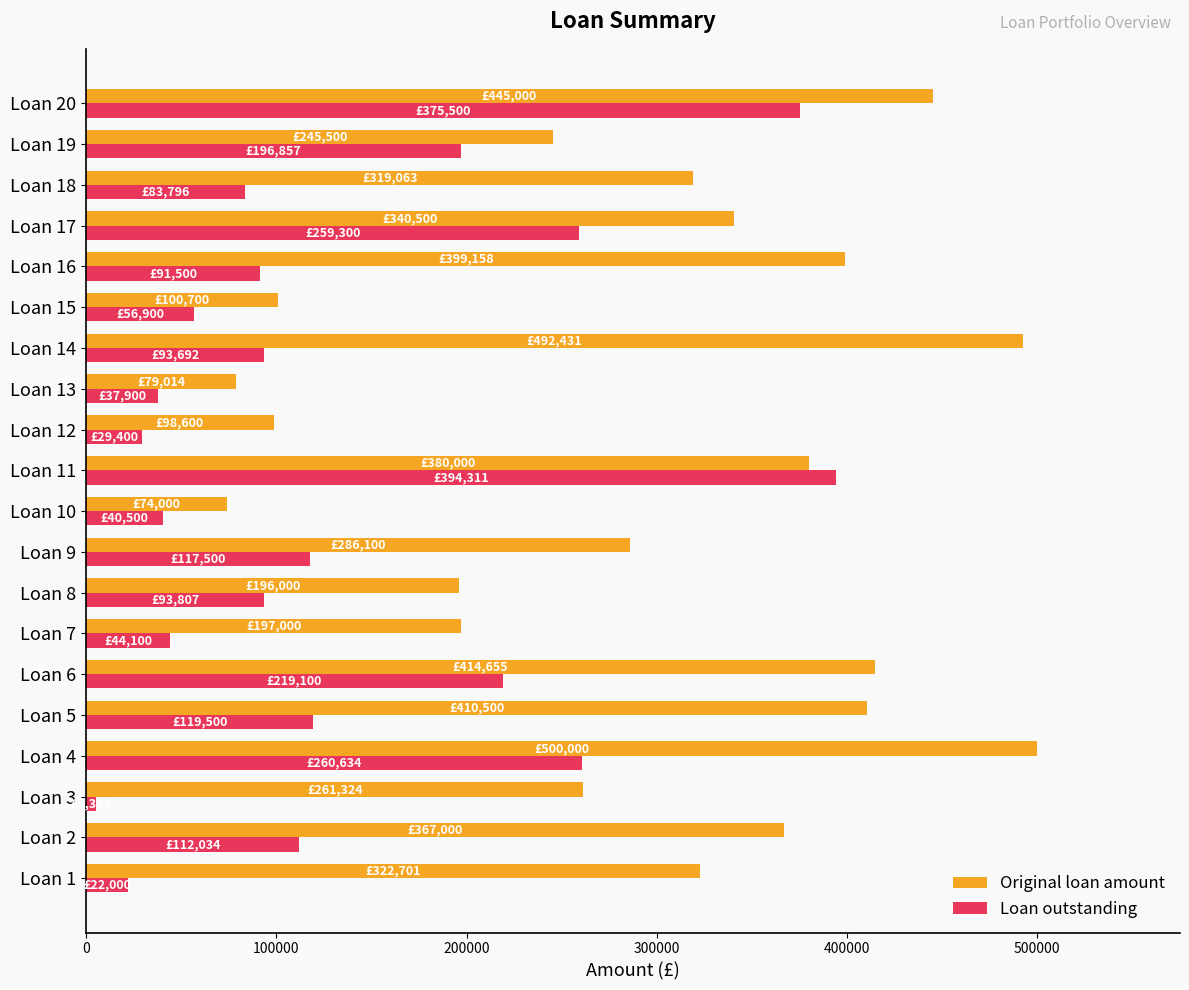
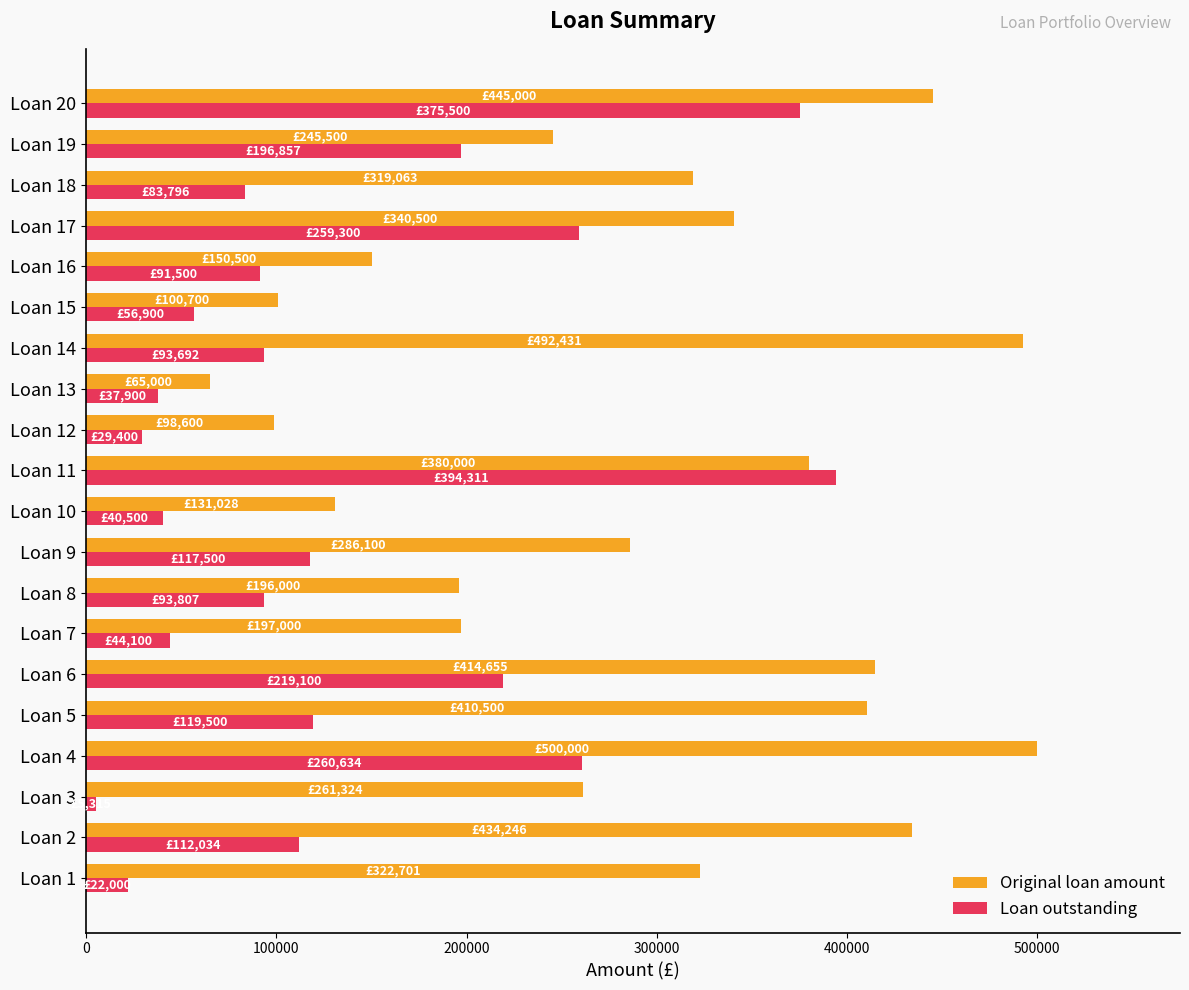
Original loan amount, Loan 16: £399,158 -> £150,500
Original loan amount, Loan 13: £79,014 -> £65,000
Original loan amount, Loan 10: £74,000 -> £131,028
Original loan amount, Loan 2: £367,000 -> £434,246
